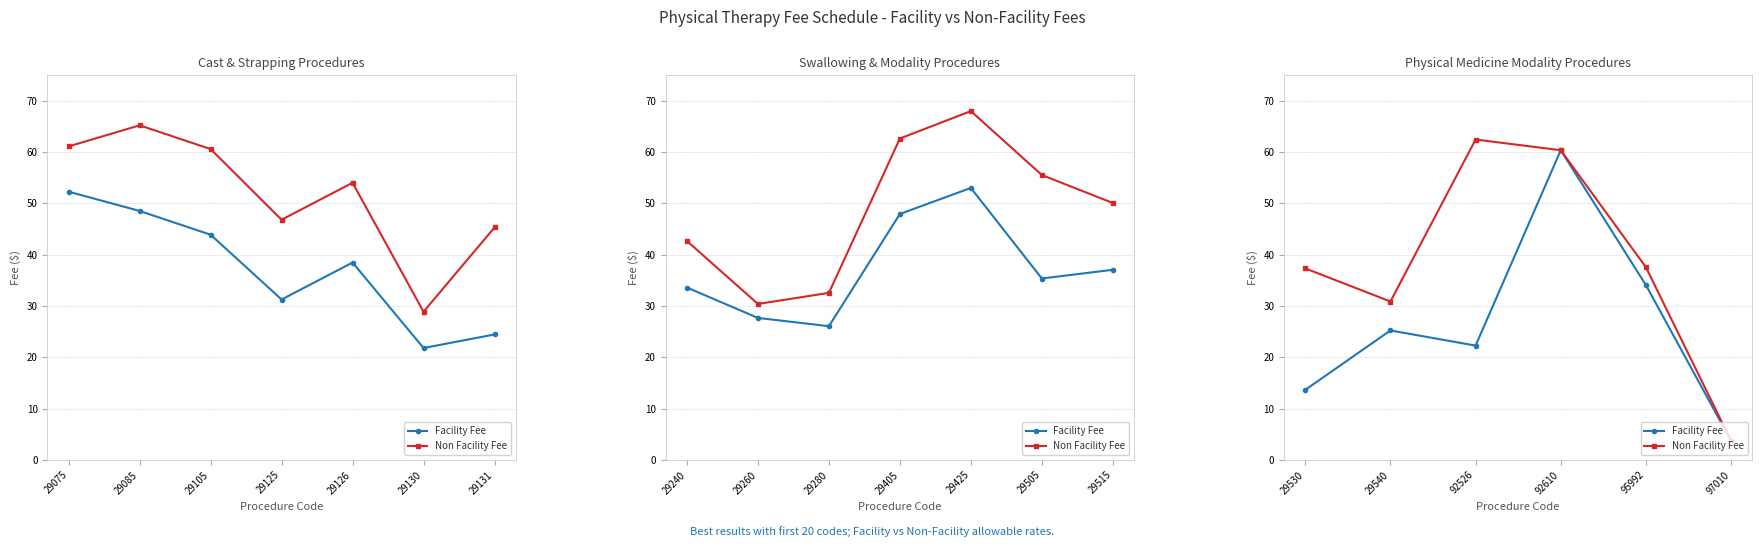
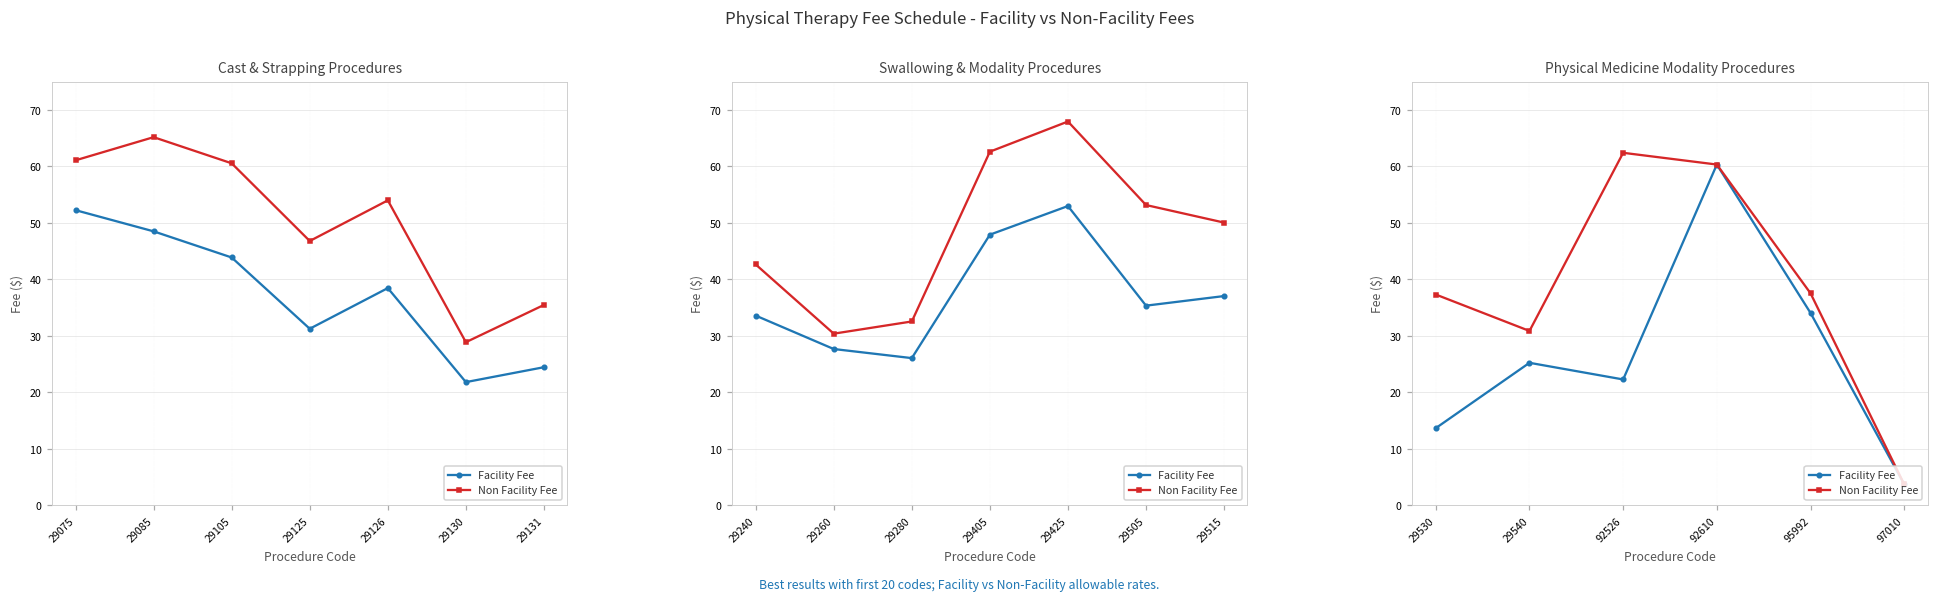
Cast & Strapping Procedures, Non Facility Fee, 29131: 45 -> 35
Swallowing & Modality Procedures, Non Facility Fee, 29505: 56 -> 53
